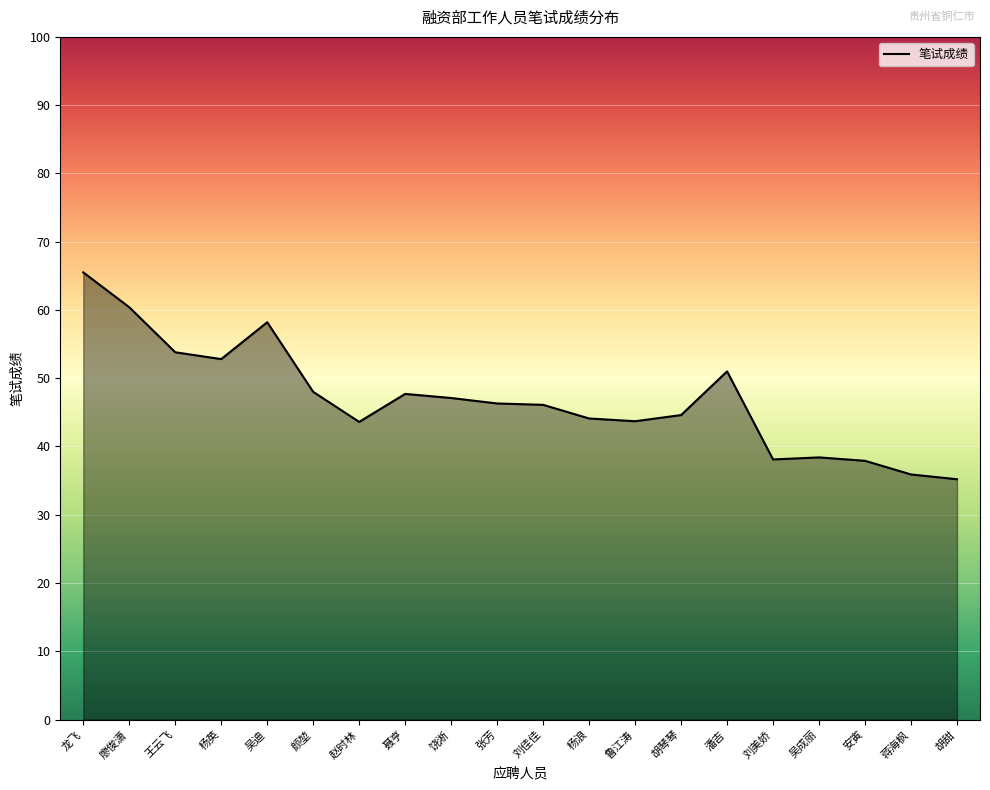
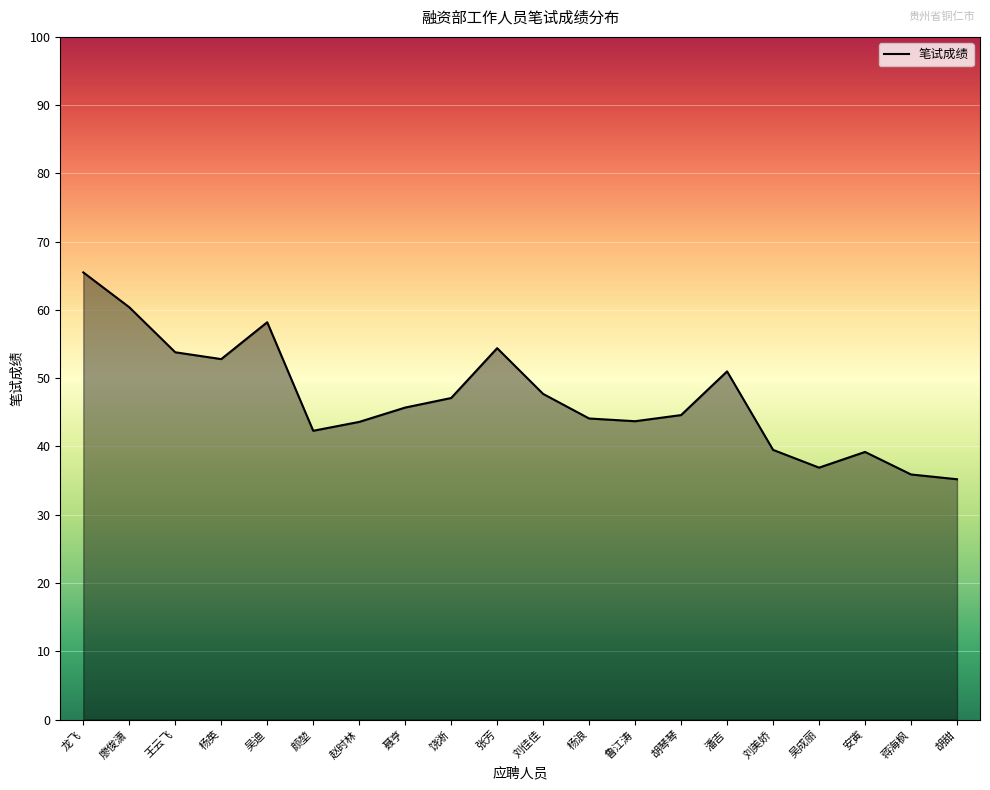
颜堃: 48 -> 42
聂亨: 48 -> 46
张芳: 46 -> 54
刘佳佳: 46 -> 48
刘美娇: 38 -> 40
吴成丽: 38 -> 37
安寅: 38 -> 39
